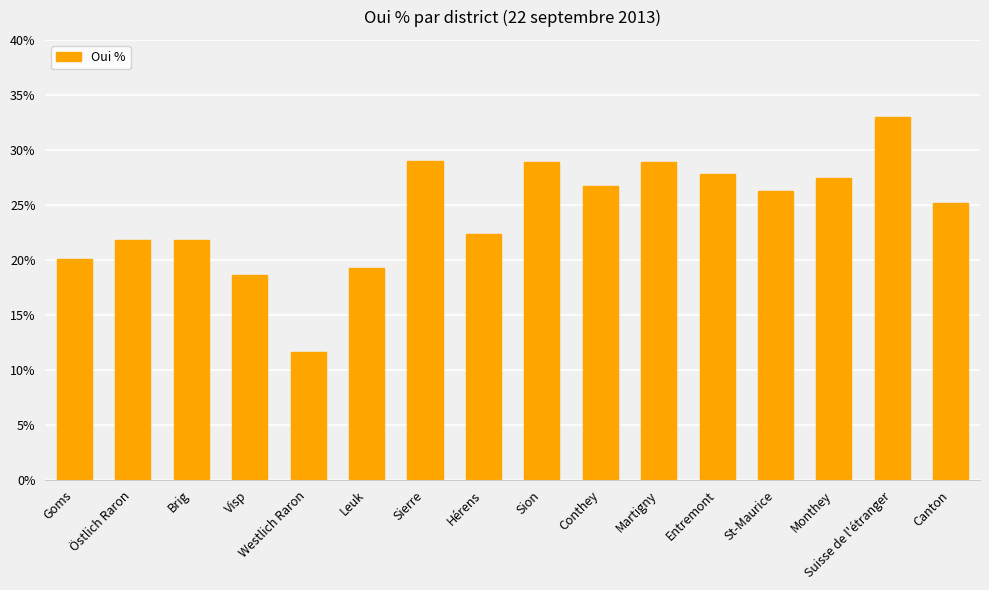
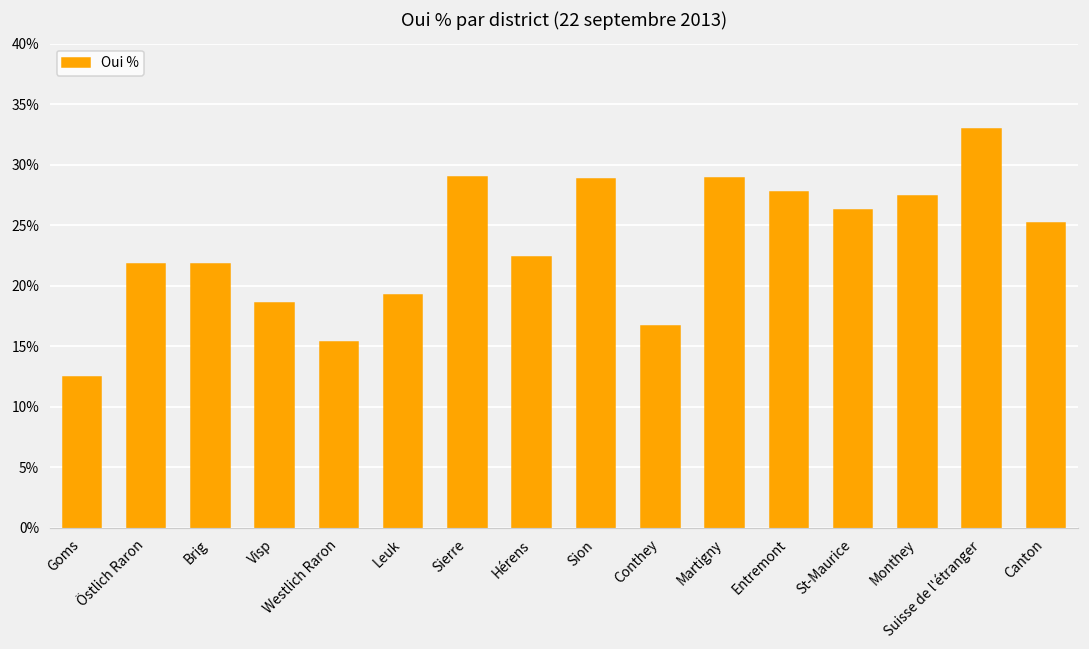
Goms: 20.1% -> 12.5%
Westlich Raron: 11.6% -> 15.3%
Conthey: 26.7% -> 16.6%
